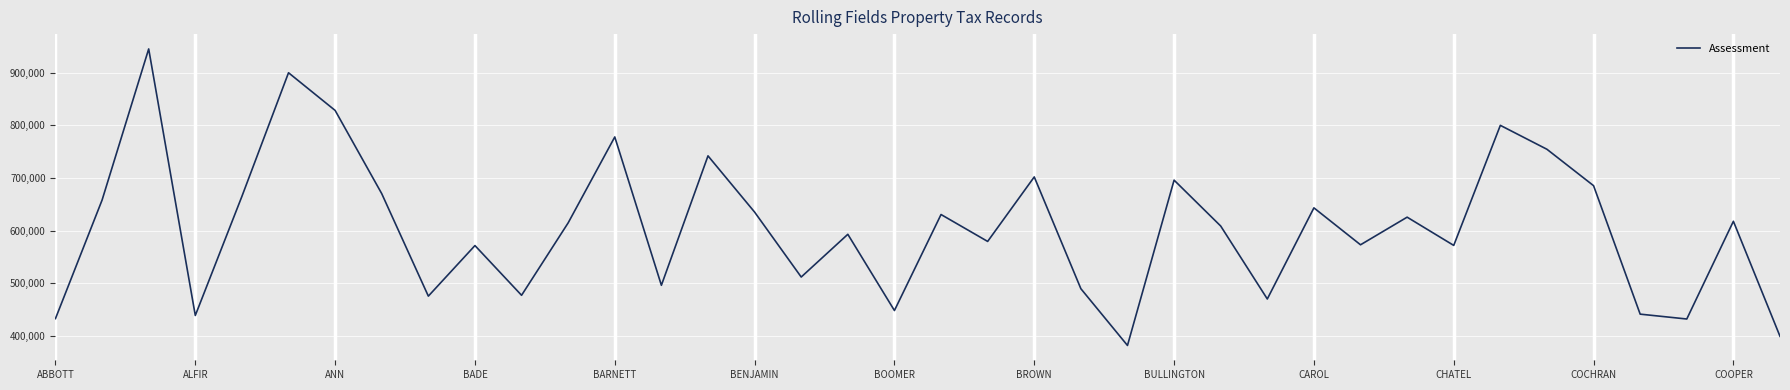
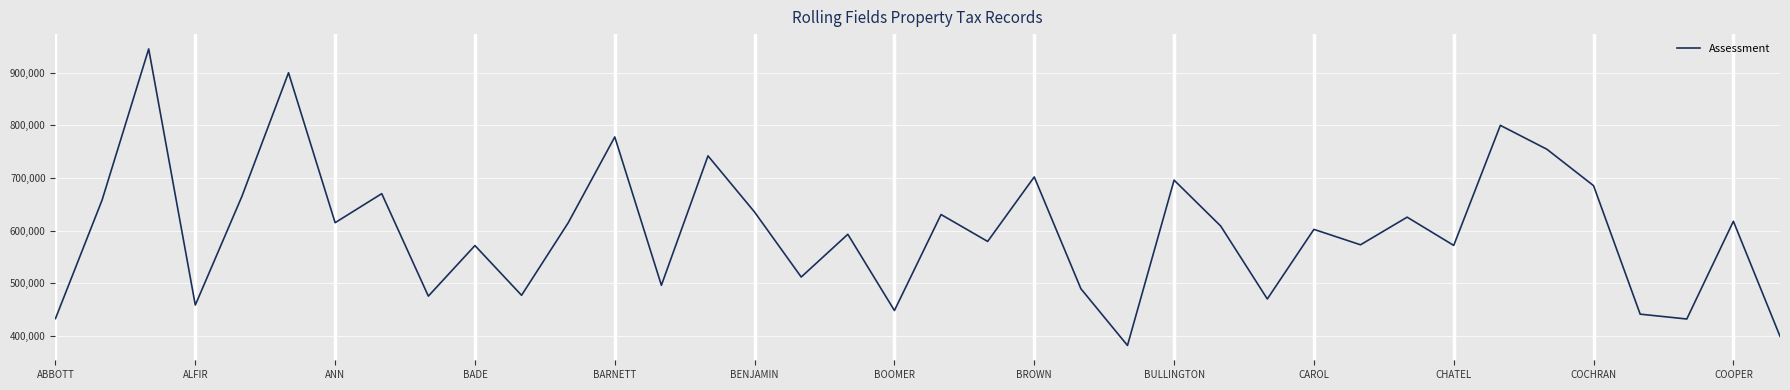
ALFIR: 440,000 -> 460,000
ANN: 830,000 -> 610,000
CAROL: 640,000 -> 600,000
